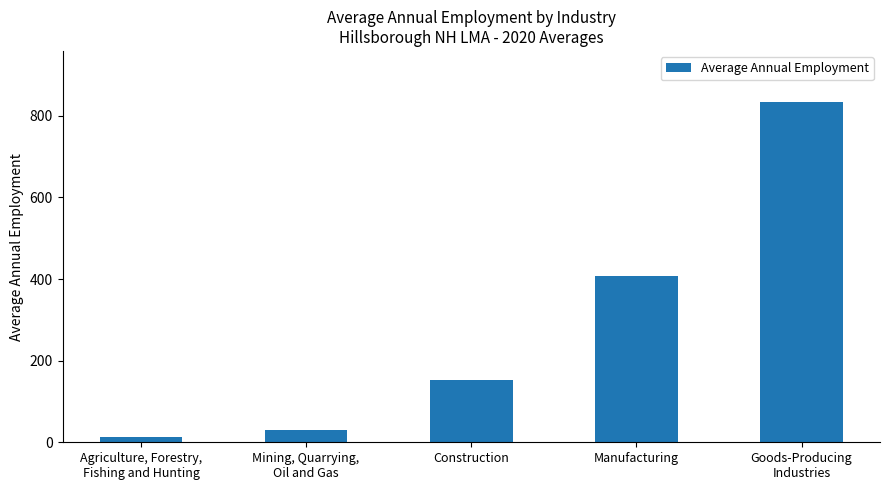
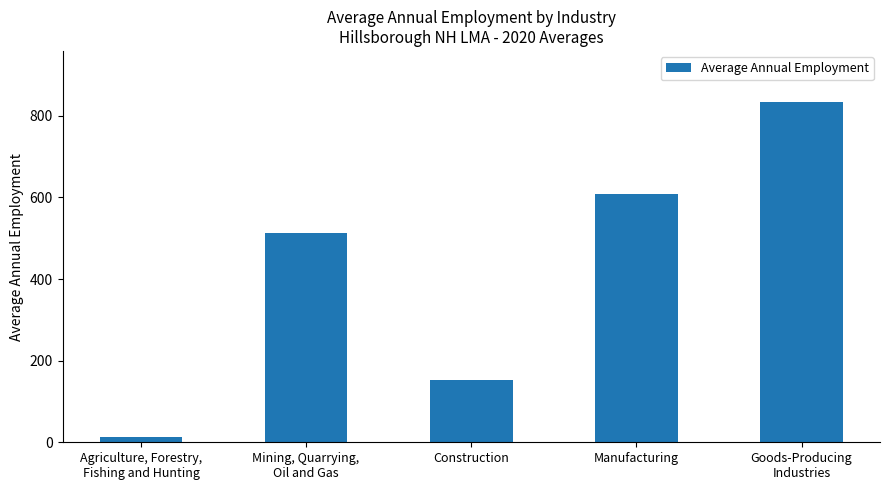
Mining, Quarrying, Oil and Gas: 30 -> 510
Manufacturing: 410 -> 610
